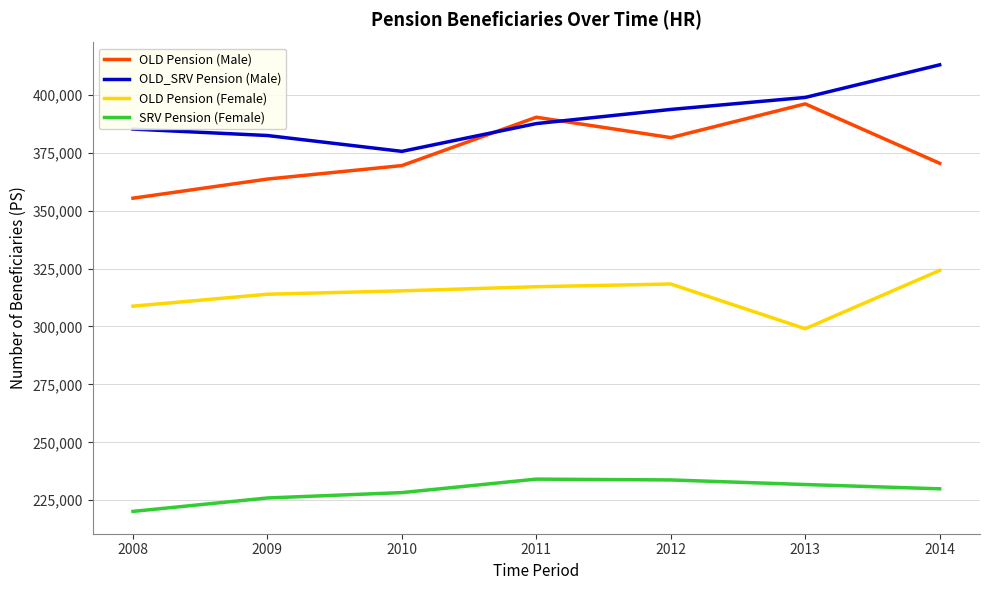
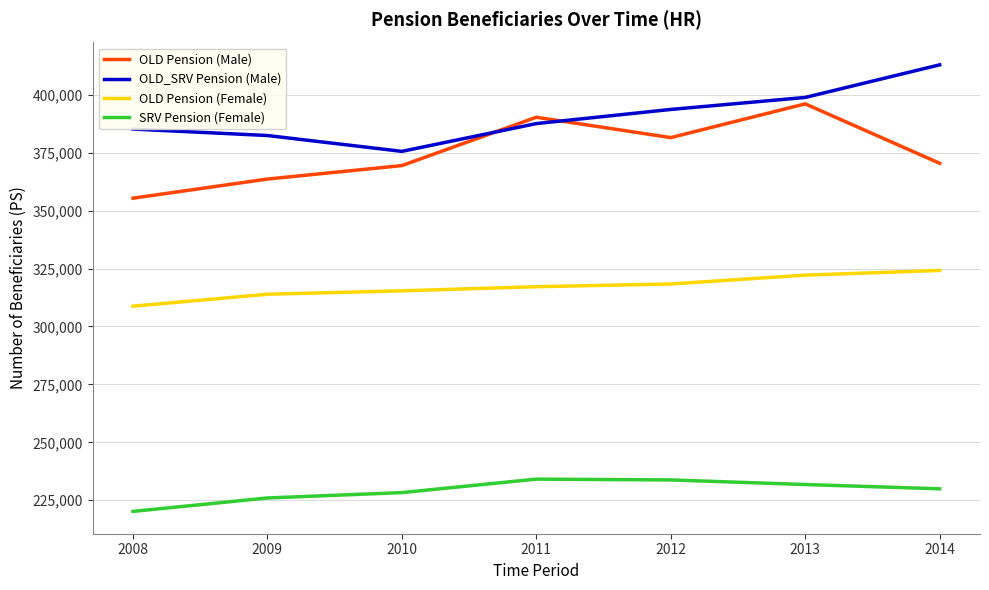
OLD Pension (Female), 2013: 299,000 -> 322,000
